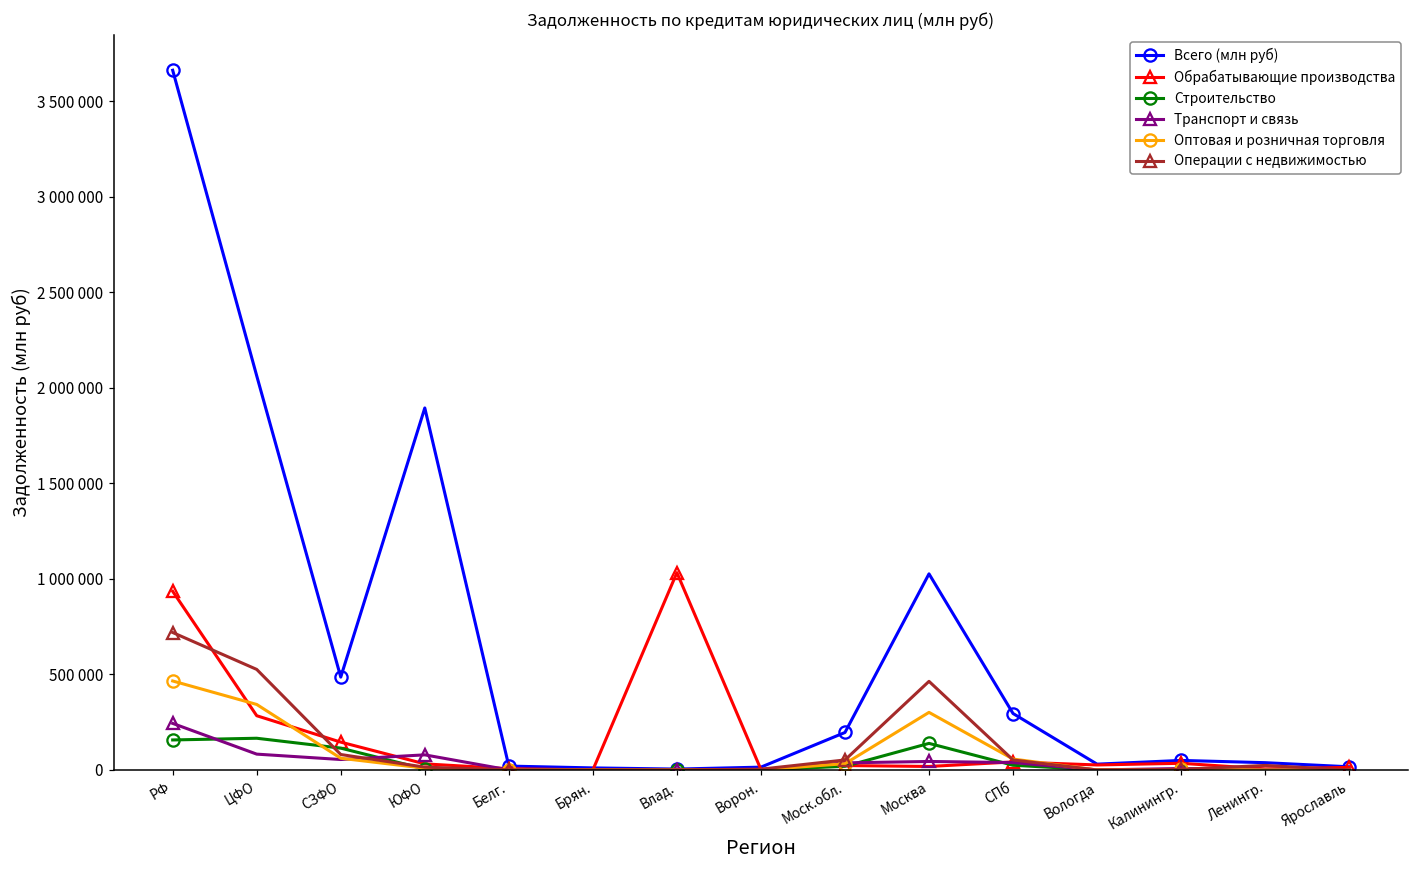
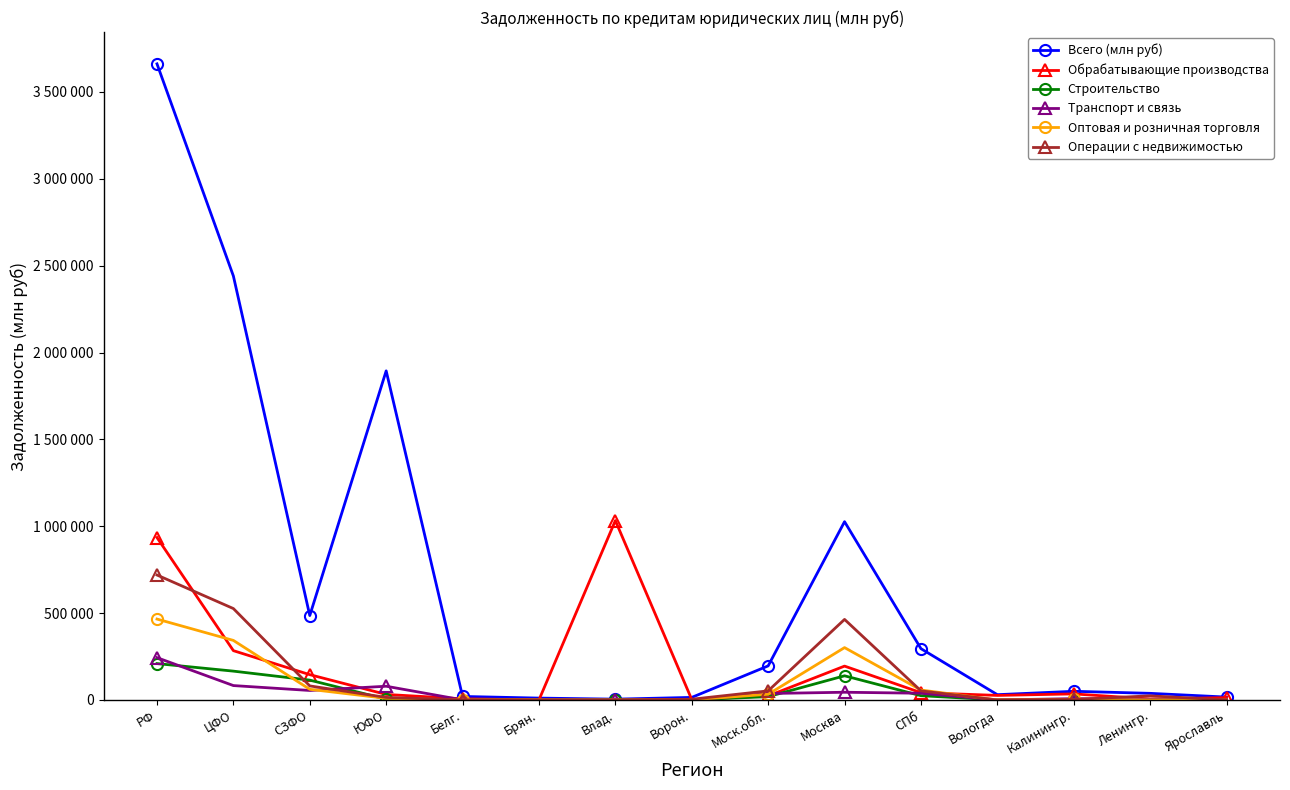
Строительство, РФ: 160000 -> 210000
Всего (млн руб), ЦФО: 2060000 -> 2440000
Обрабатывающие производства, Москва: 20000 -> 190000
